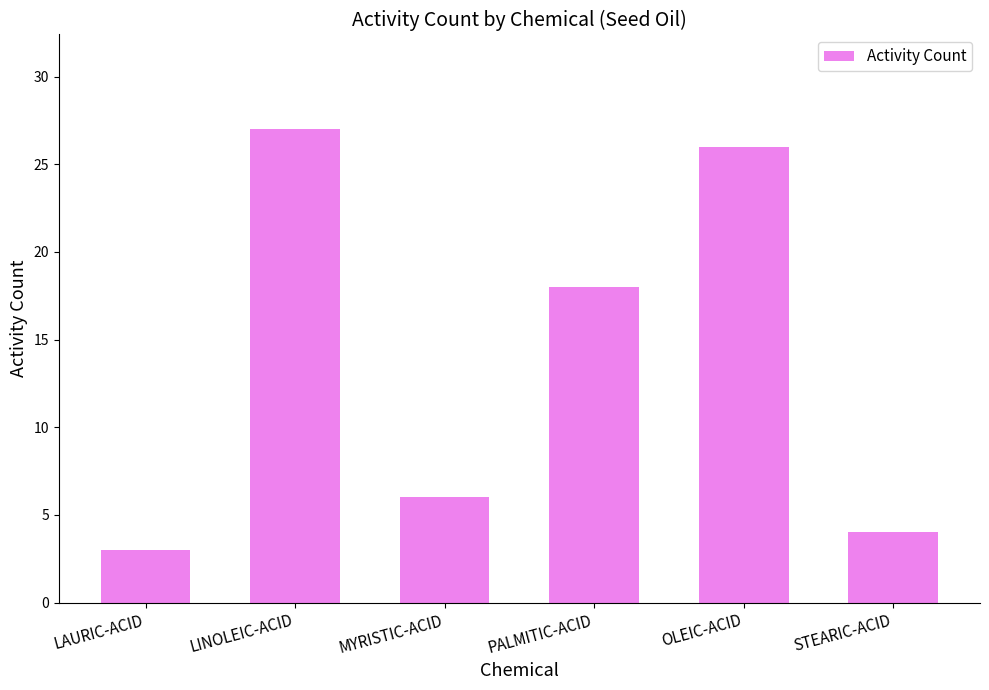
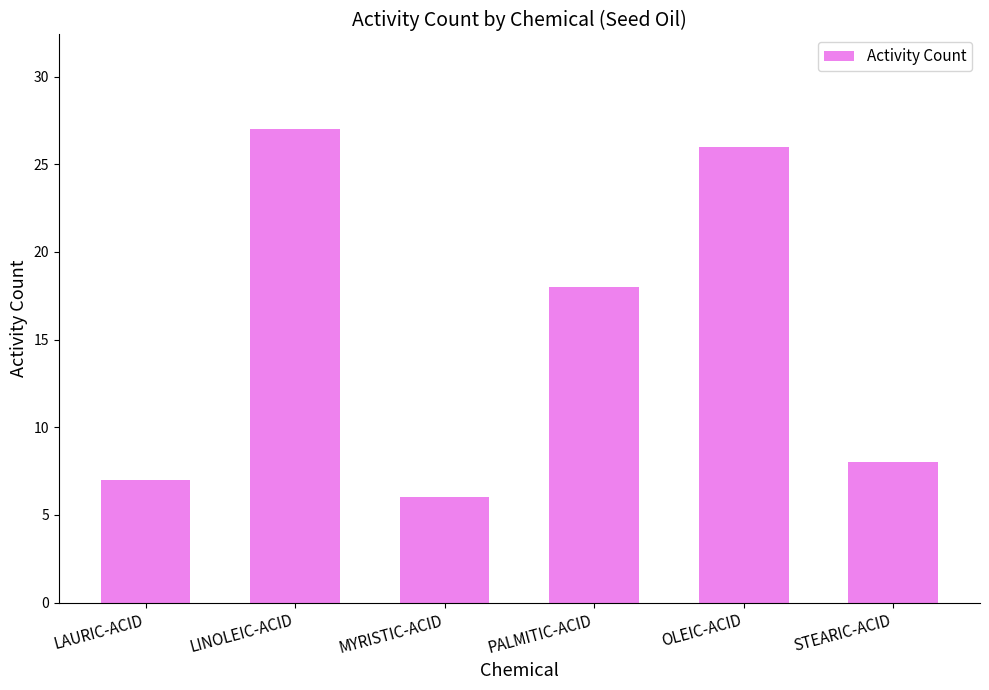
LAURIC-ACID: 3 -> 7
STEARIC-ACID: 4 -> 8
